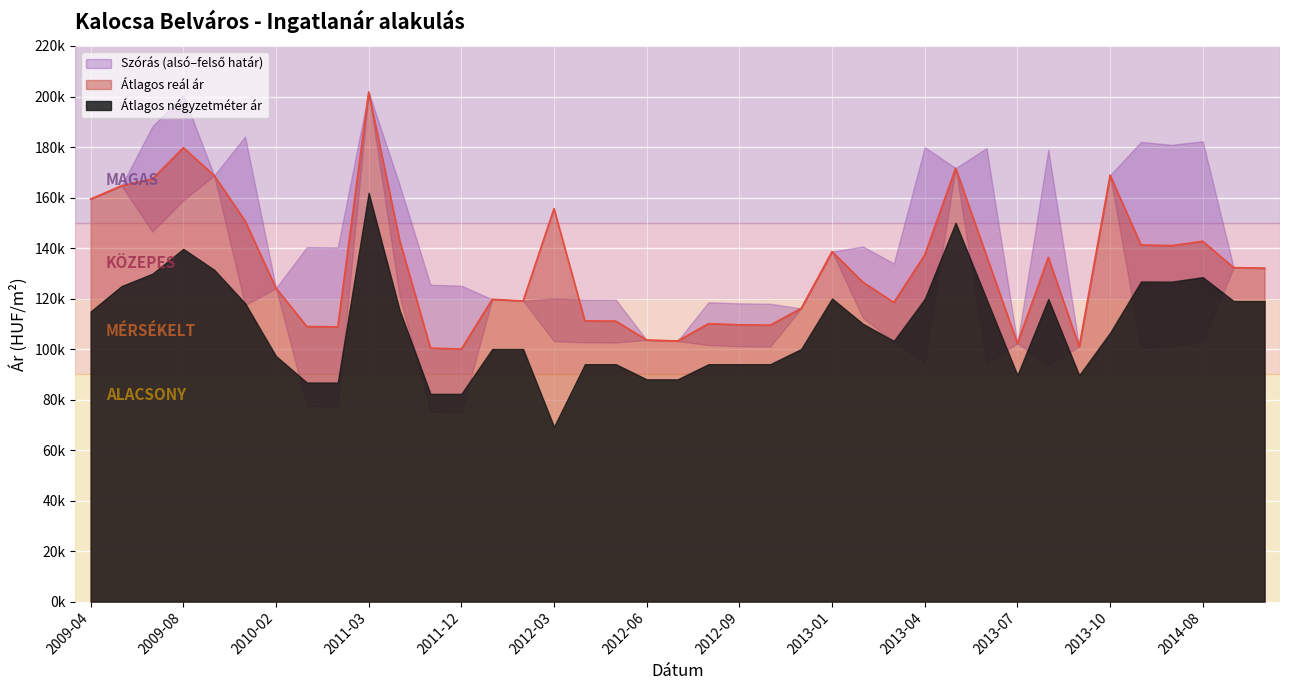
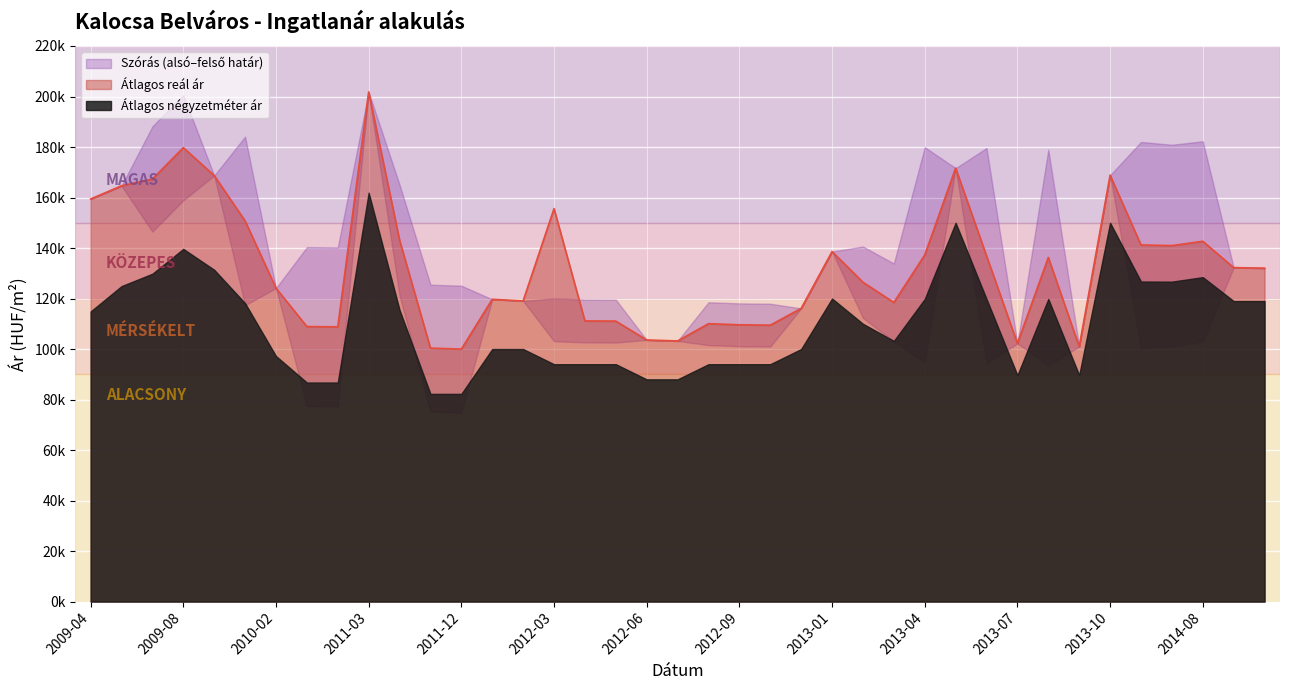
Átlagos négyzetméter ár, 2012-03: 69000 -> 94000
Átlagos négyzetméter ár, 2013-10: 106000 -> 150000
